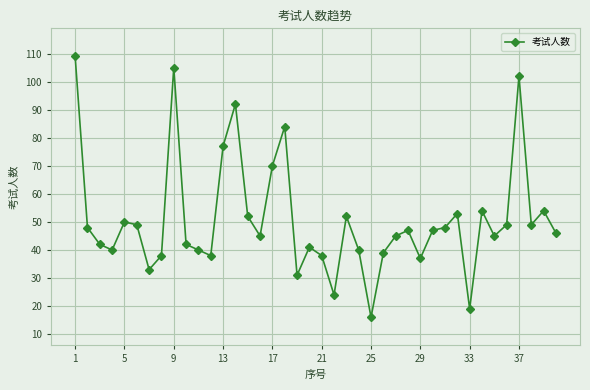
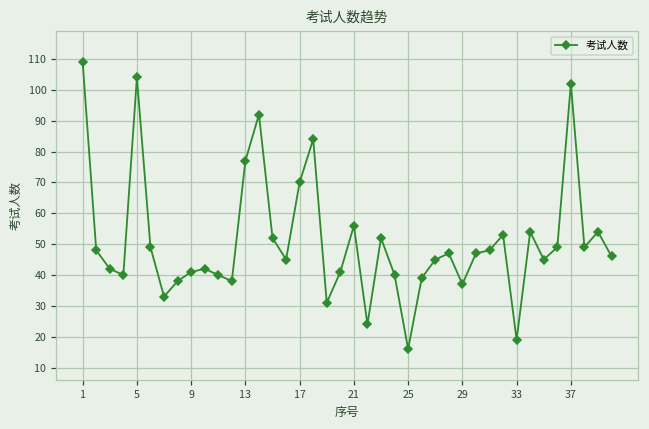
5: 50 -> 104
9: 105 -> 41
21: 38 -> 56
